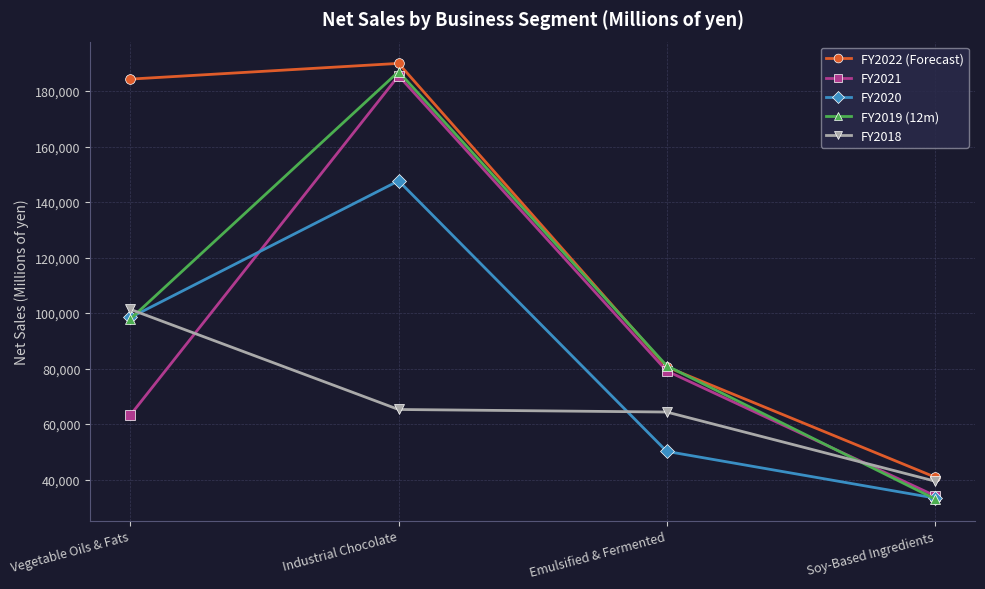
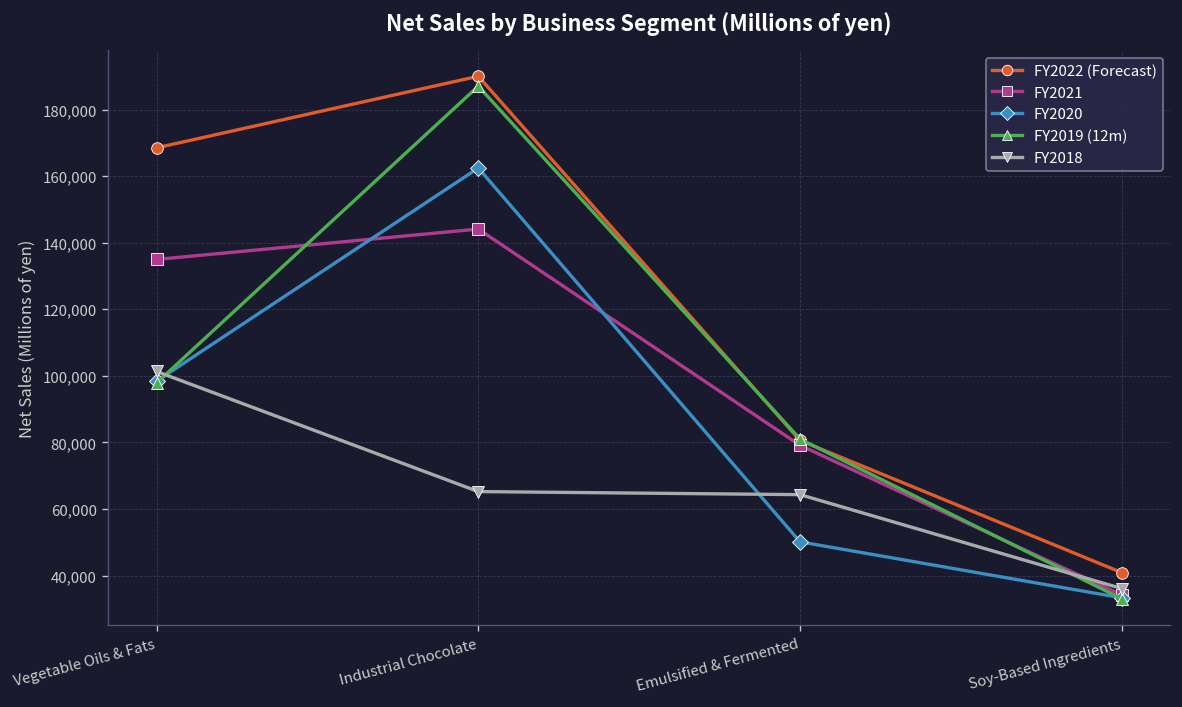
FY2022 (Forecast), Vegetable Oils & Fats: 184,000 -> 169,000
FY2021, Vegetable Oils & Fats: 63,000 -> 135,000
FY2021, Industrial Chocolate: 186,000 -> 144,000
FY2020, Industrial Chocolate: 148,000 -> 162,000
FY2018, Soy-Based Ingredients: 39,000 -> 36,000
